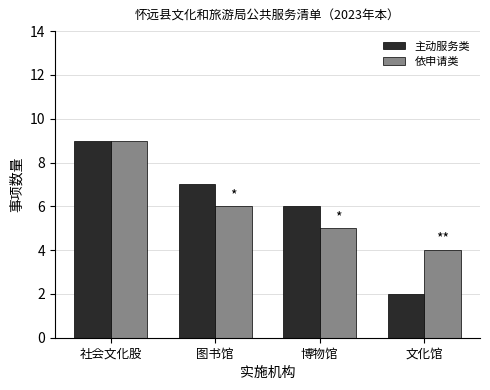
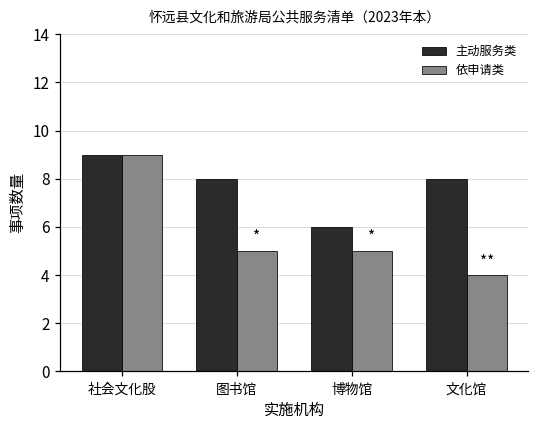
主动服务类, 图书馆: 7 -> 8
依申请类, 图书馆: 6 -> 5
主动服务类, 文化馆: 2 -> 8
